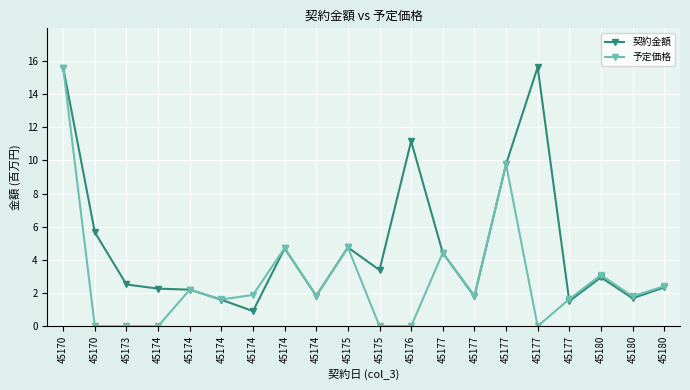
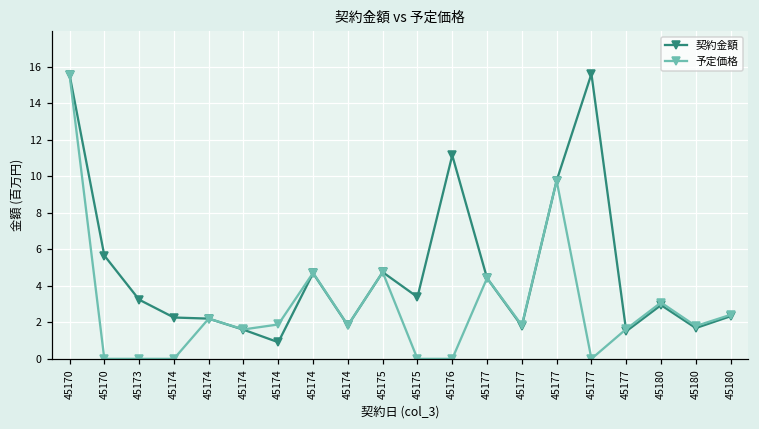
契約金額, 45173: 2.5 -> 3.2
